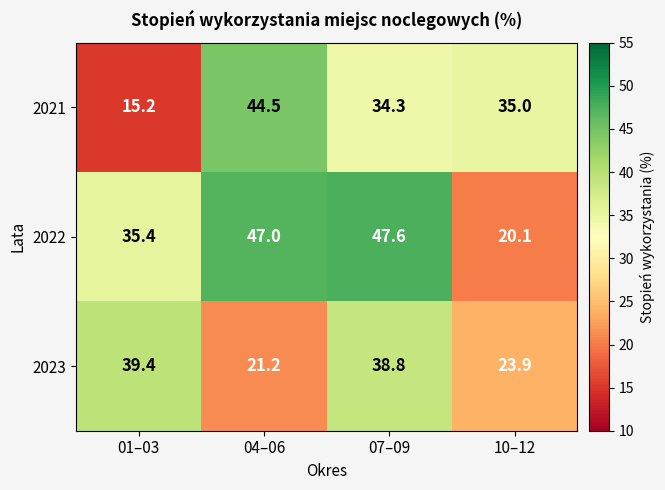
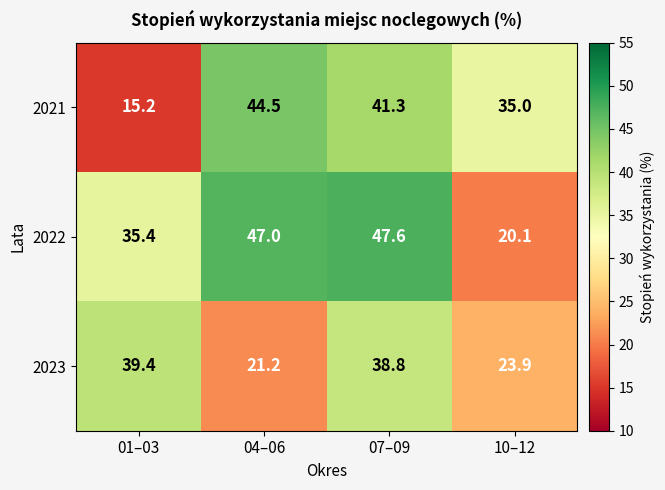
2021, 07–09: 34.3 -> 41.3
